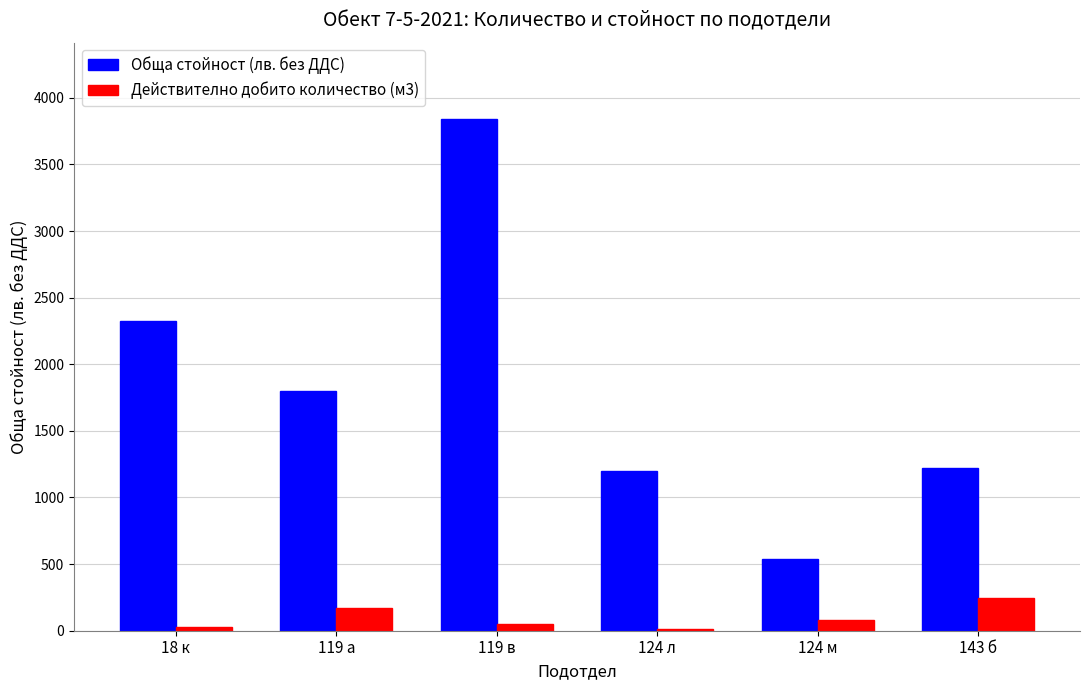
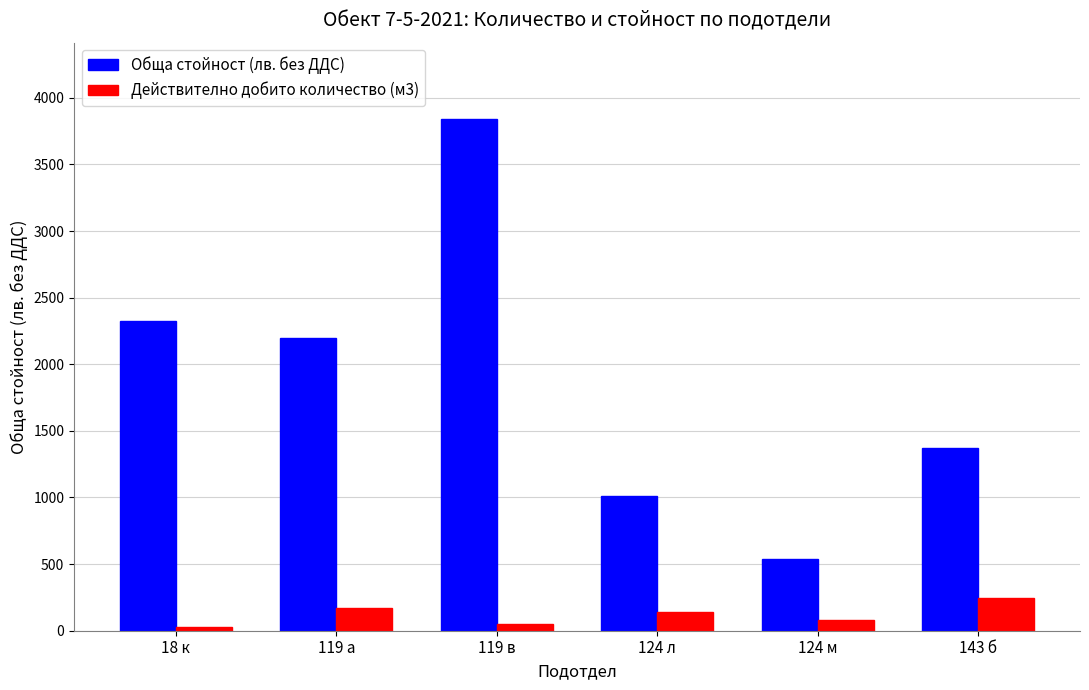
Обща стойност (лв. без ДДС), 119 а: 1800 -> 2200
Обща стойност (лв. без ДДС), 124 л: 1200 -> 1010
Действително добито количество (м3), 124 л: 10 -> 140
Обща стойност (лв. без ДДС), 143 б: 1220 -> 1370
